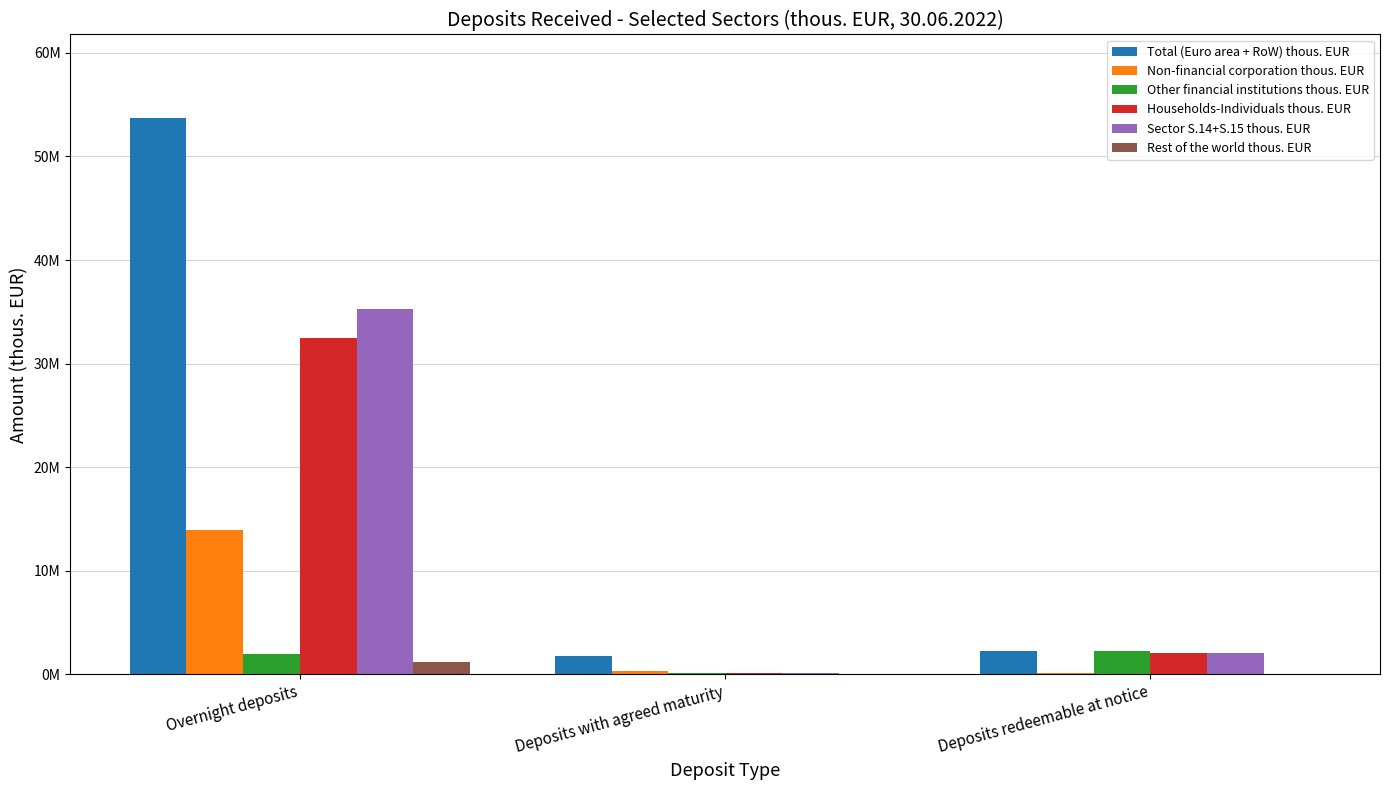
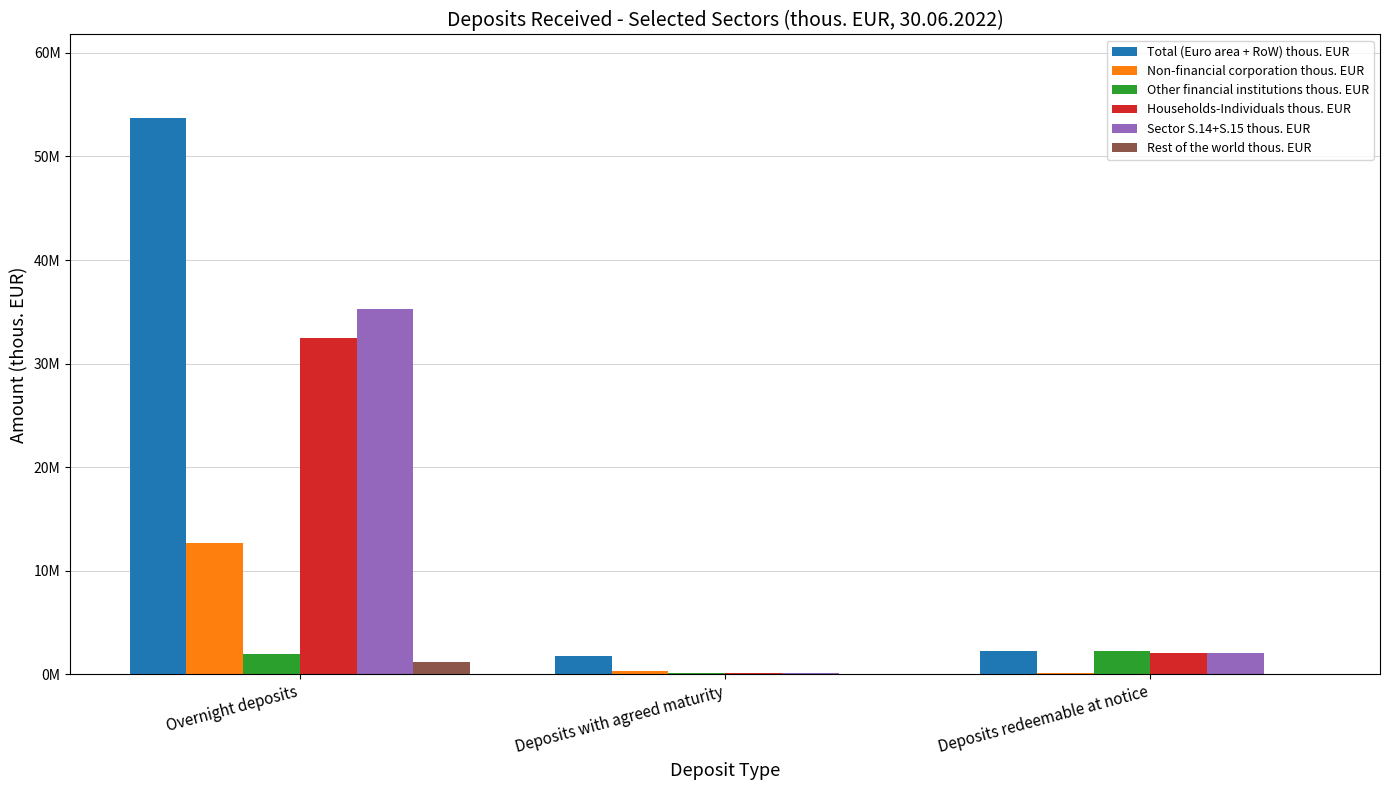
Non-financial corporation thous. EUR, Overnight deposits: 13900000 -> 12600000
